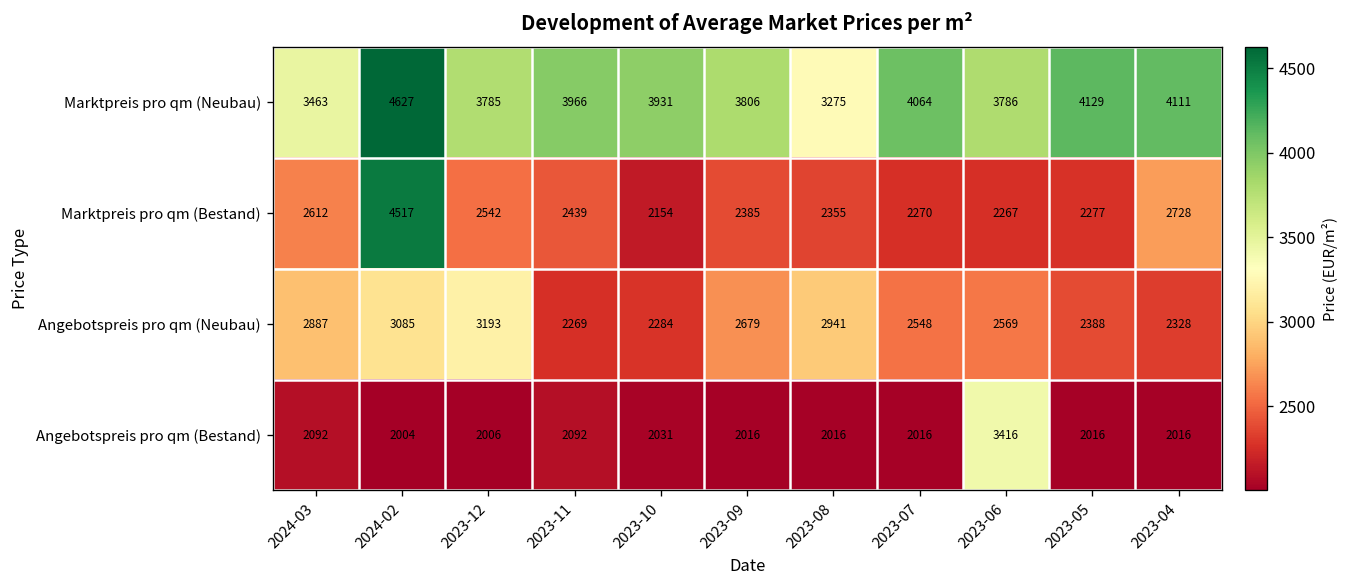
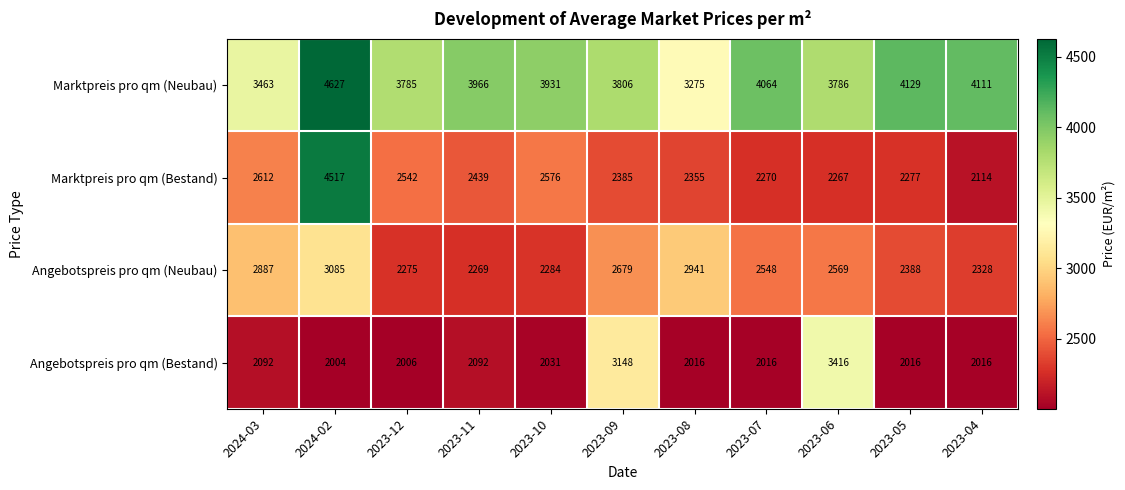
Marktpreis pro qm (Bestand), 2023-10: 2154 -> 2576
Marktpreis pro qm (Bestand), 2023-04: 2728 -> 2114
Angebotspreis pro qm (Neubau), 2023-12: 3193 -> 2275
Angebotspreis pro qm (Bestand), 2023-09: 2016 -> 3148
